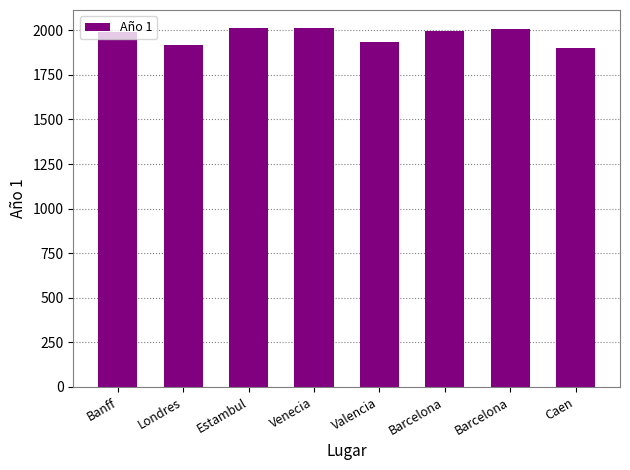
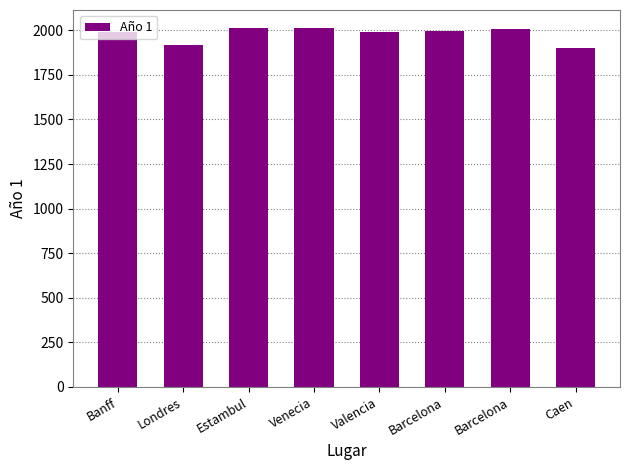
Valencia: 1940 -> 1990
